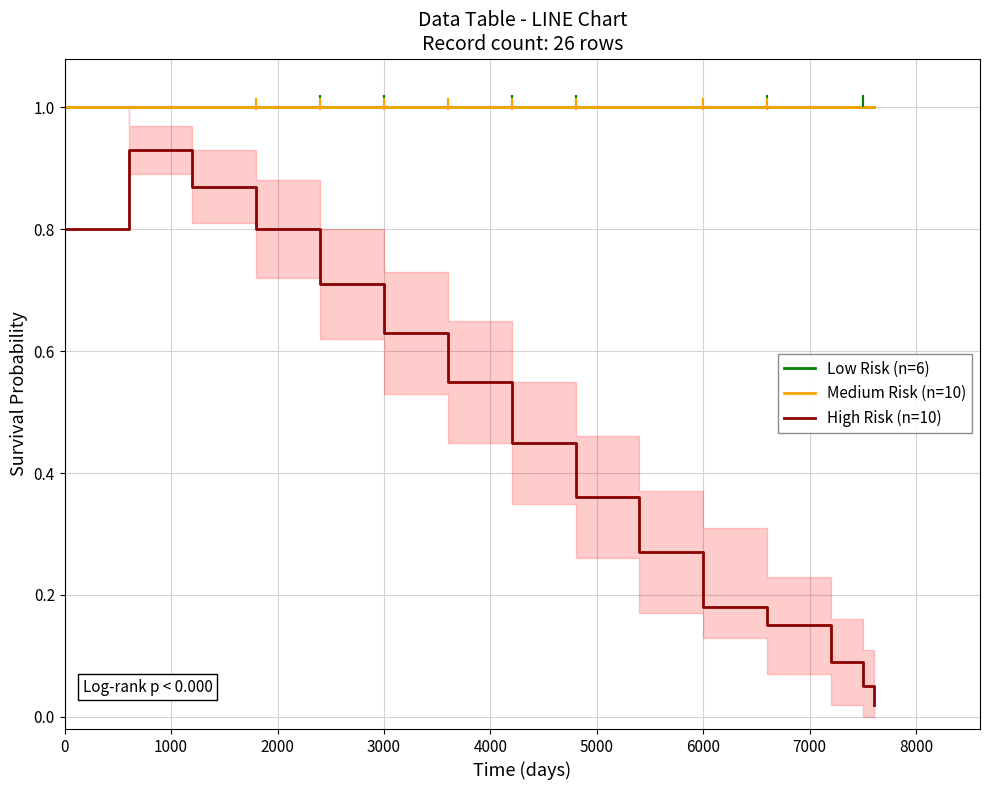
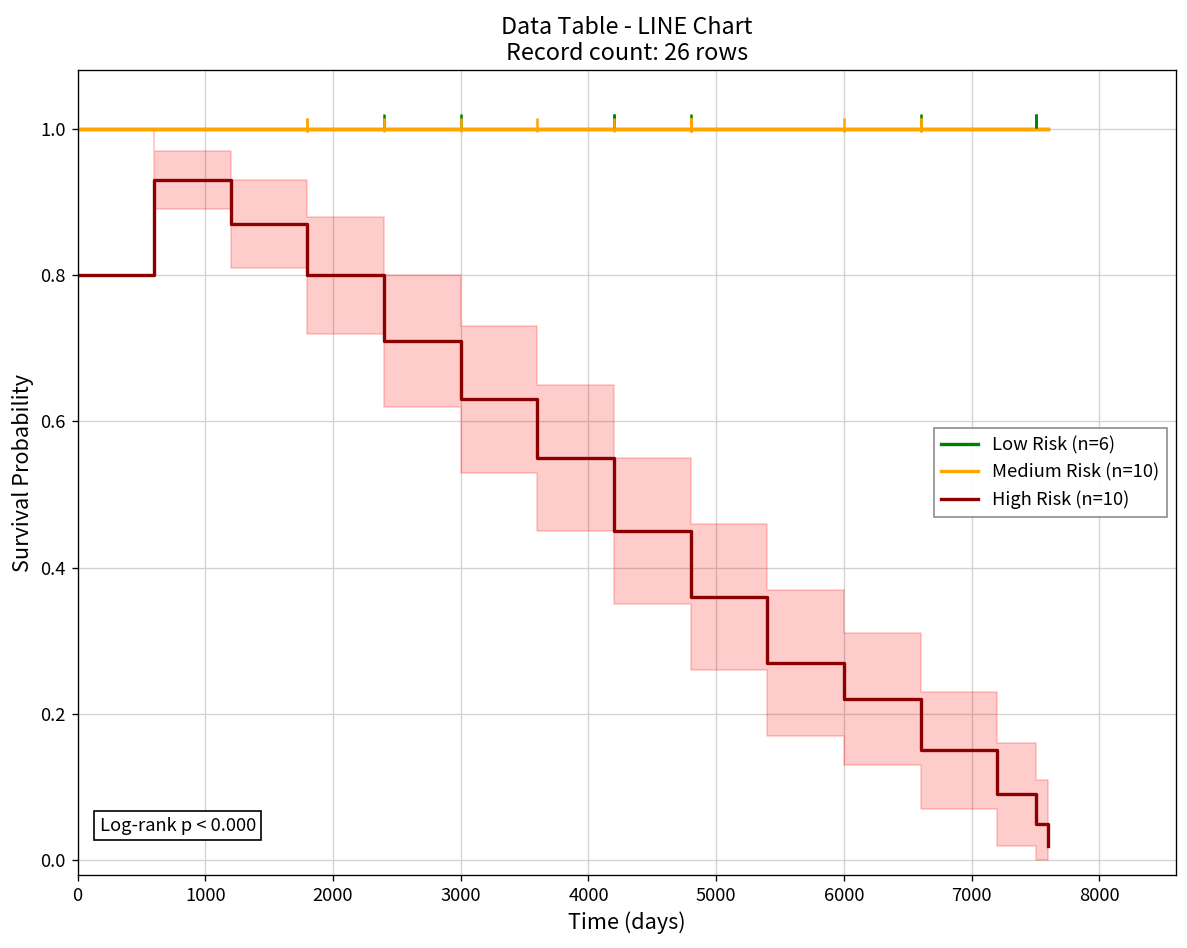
High Risk (n=10), 6000: 0.18 -> 0.22
